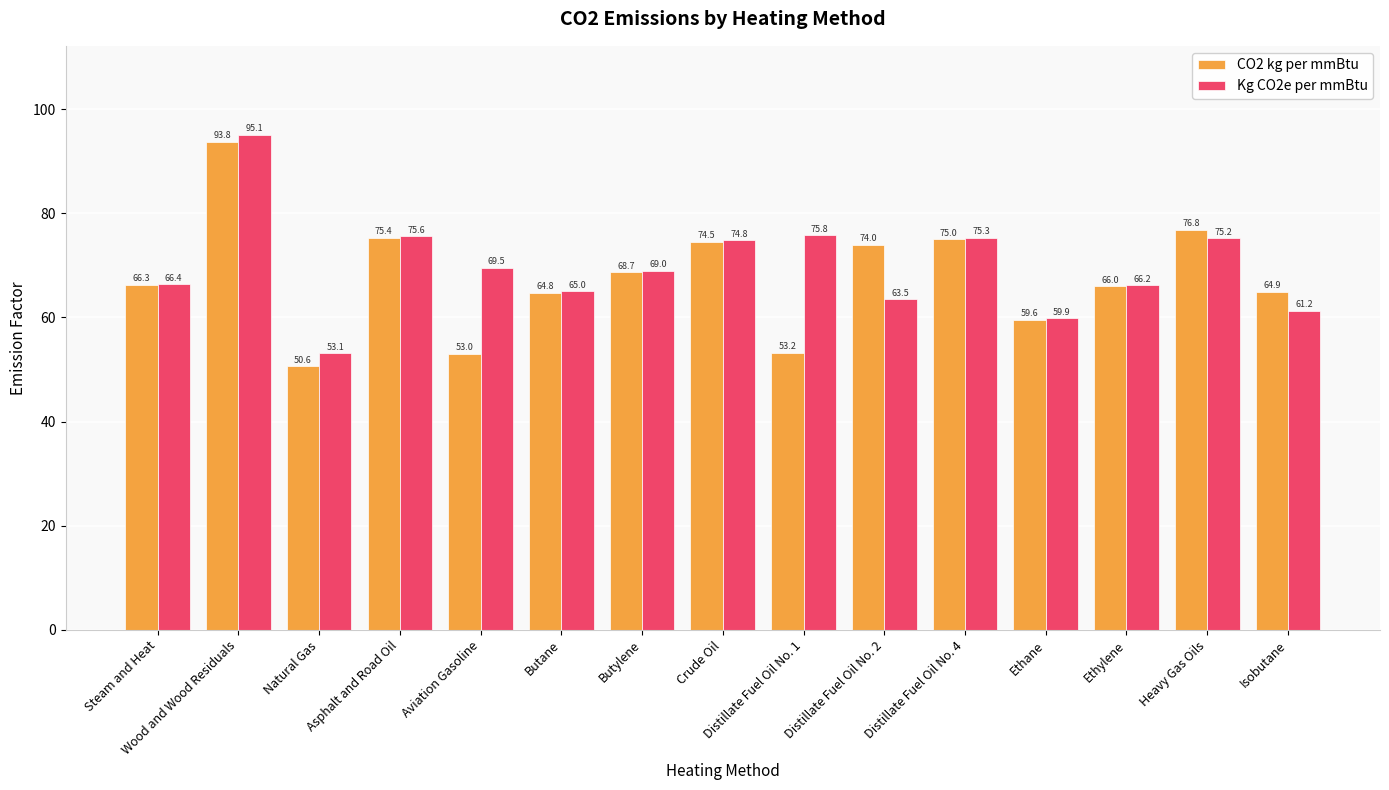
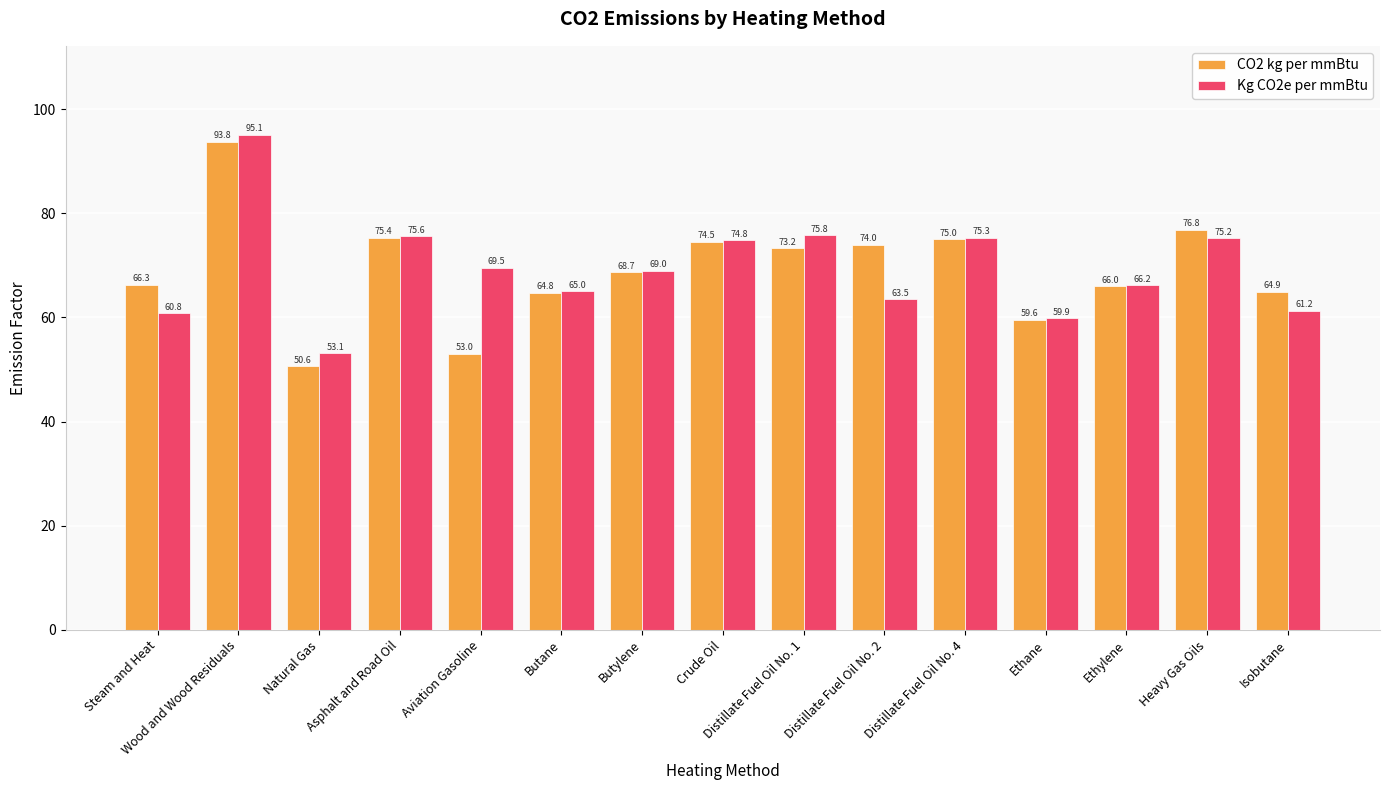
Kg CO2e per mmBtu, Steam and Heat: 66.4 -> 60.8
CO2 kg per mmBtu, Distillate Fuel Oil No. 1: 53.2 -> 73.2
